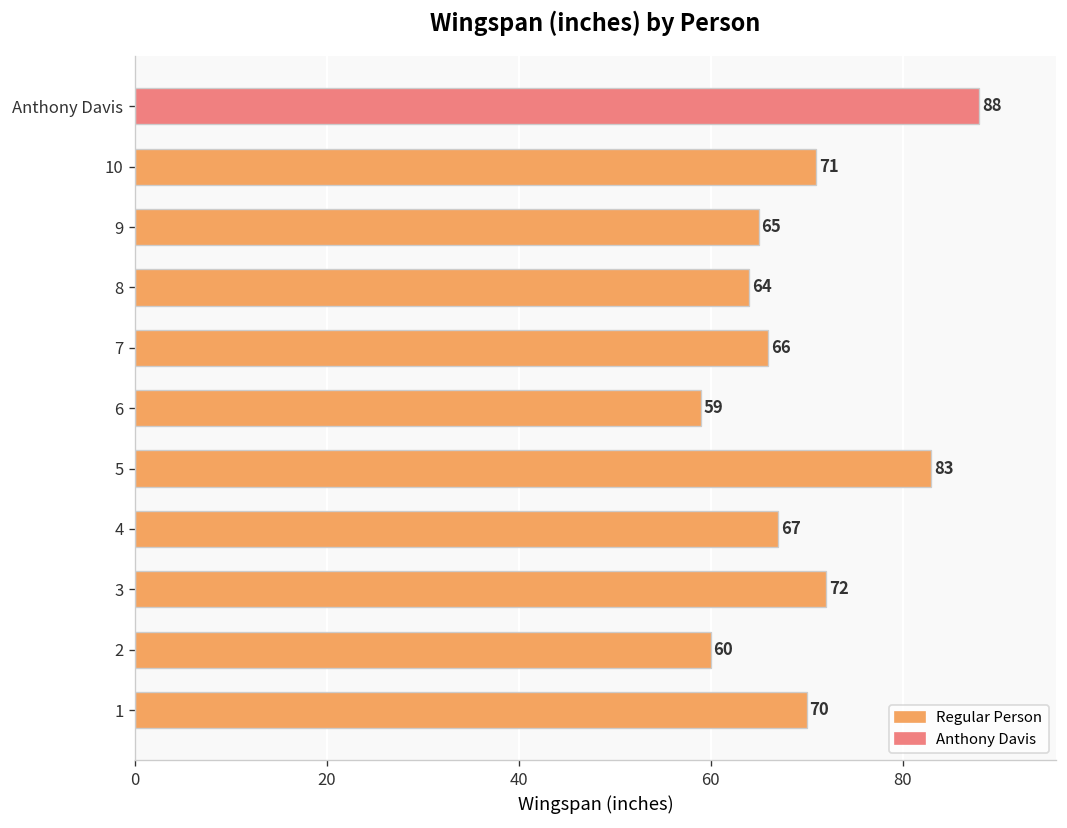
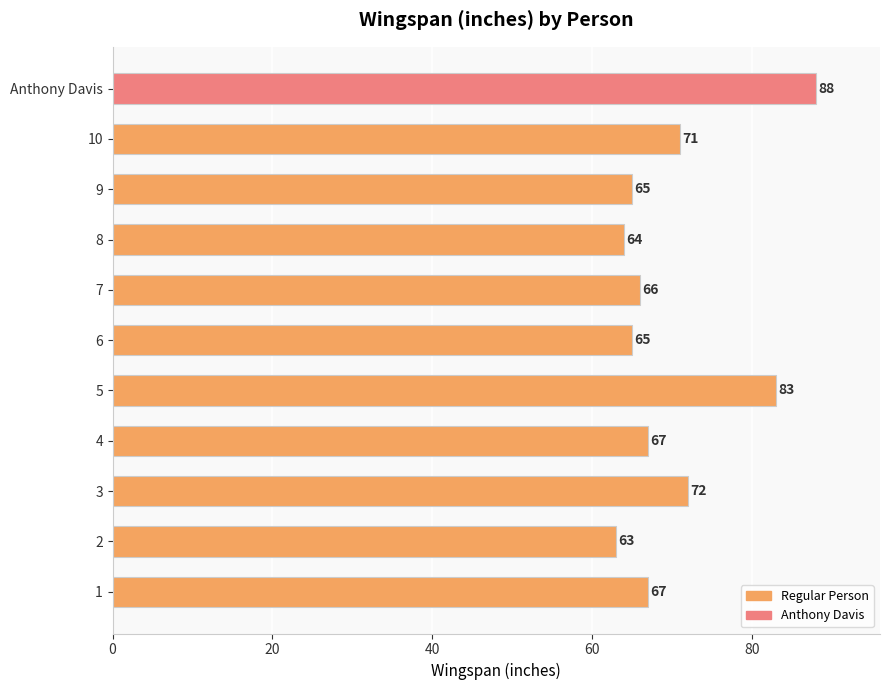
6: 59 -> 65
2: 60 -> 63
1: 70 -> 67
